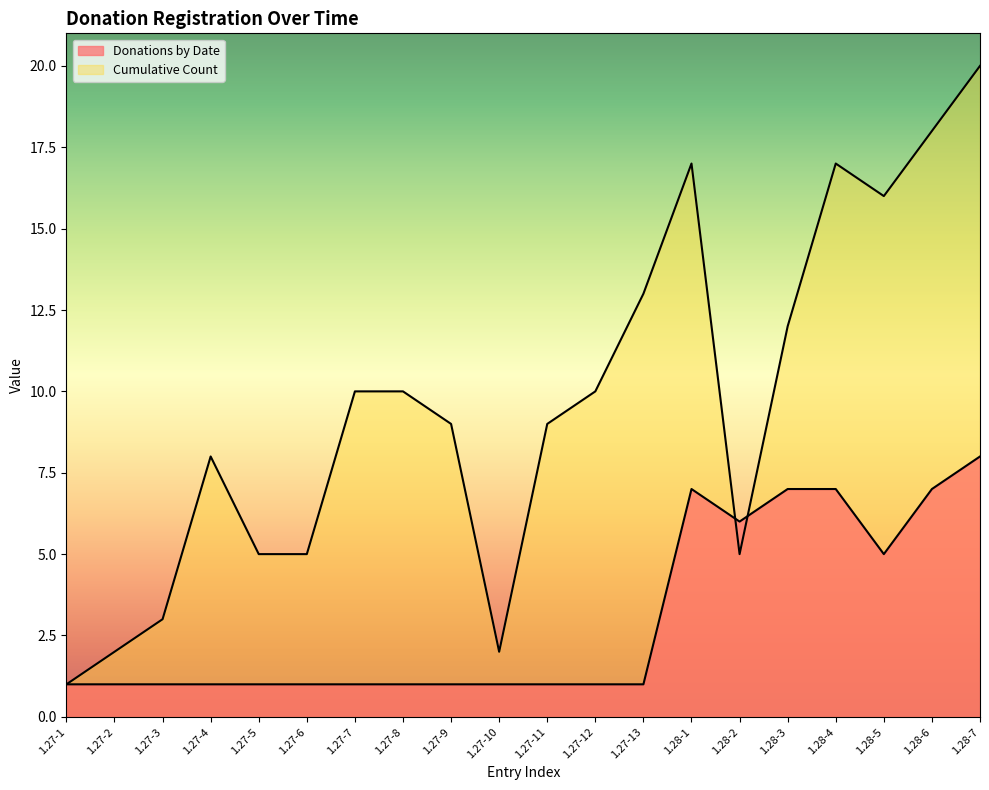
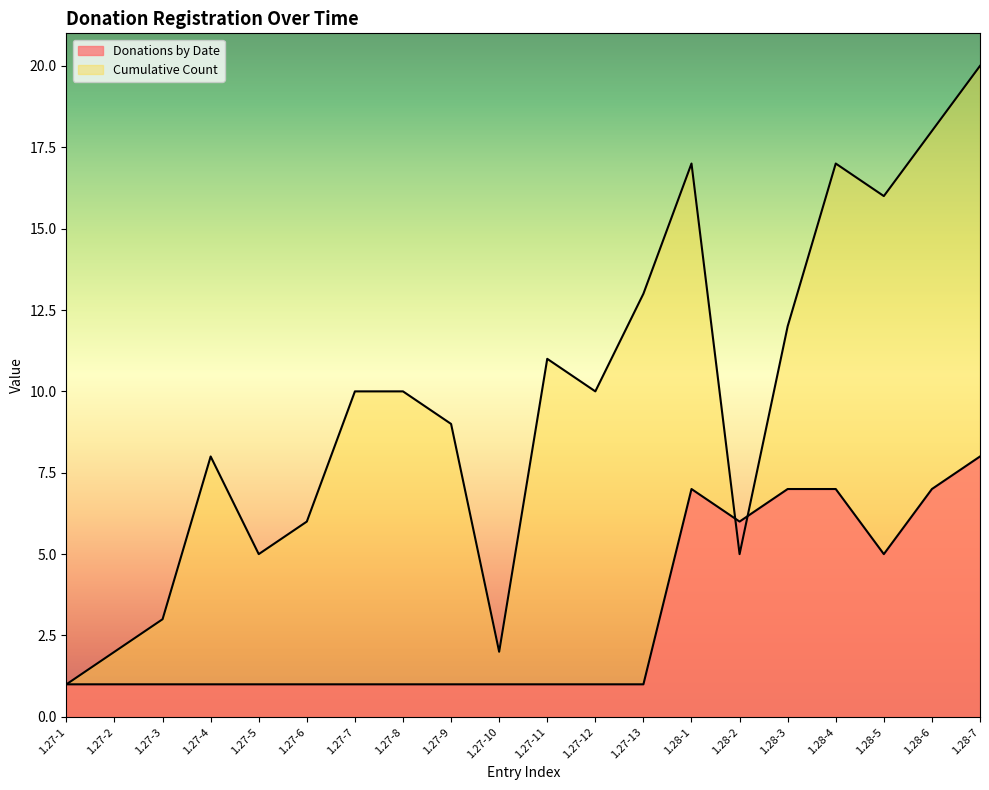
Cumulative Count, 1.27-6: 5 -> 6
Cumulative Count, 1.27-11: 9 -> 11
